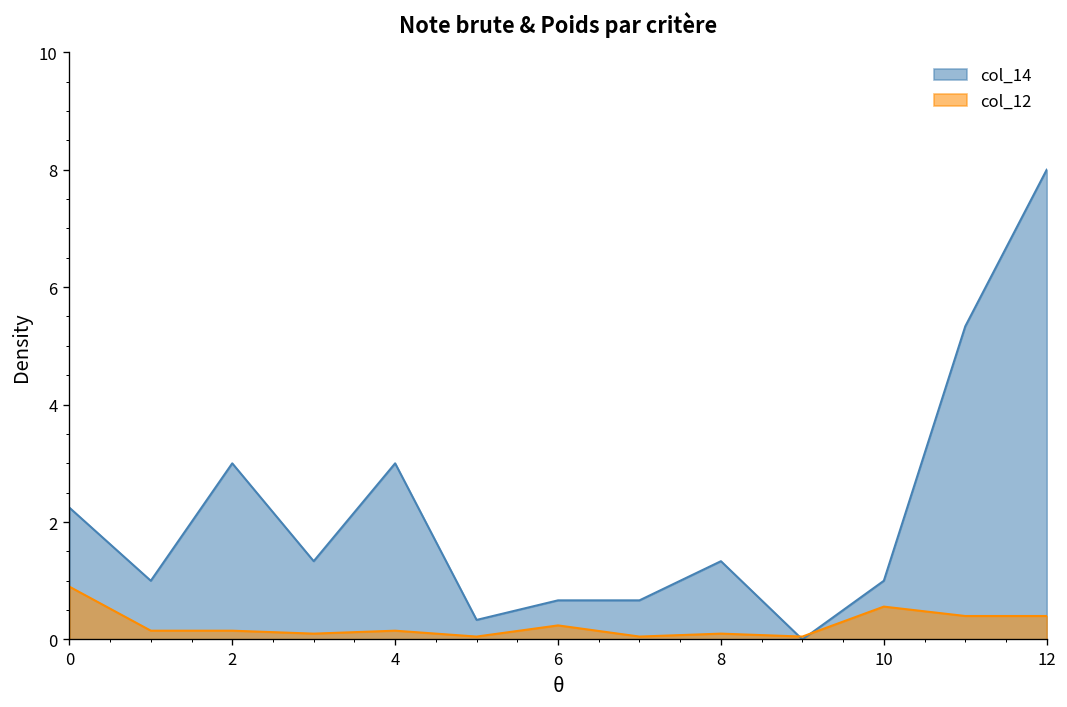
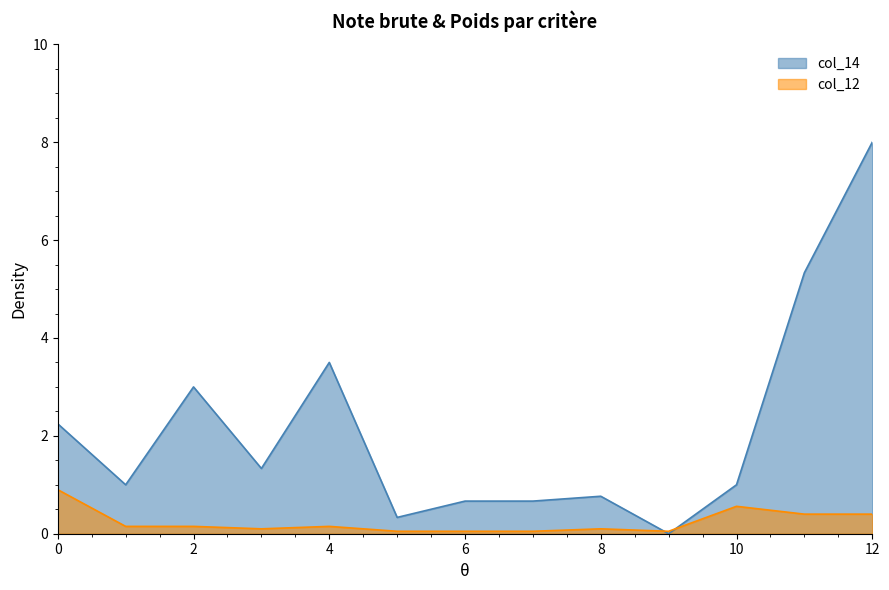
col_14, 4: 3.0 -> 3.5
col_12, 6: 0.2 -> 0.1
col_14, 8: 1.3 -> 0.8
